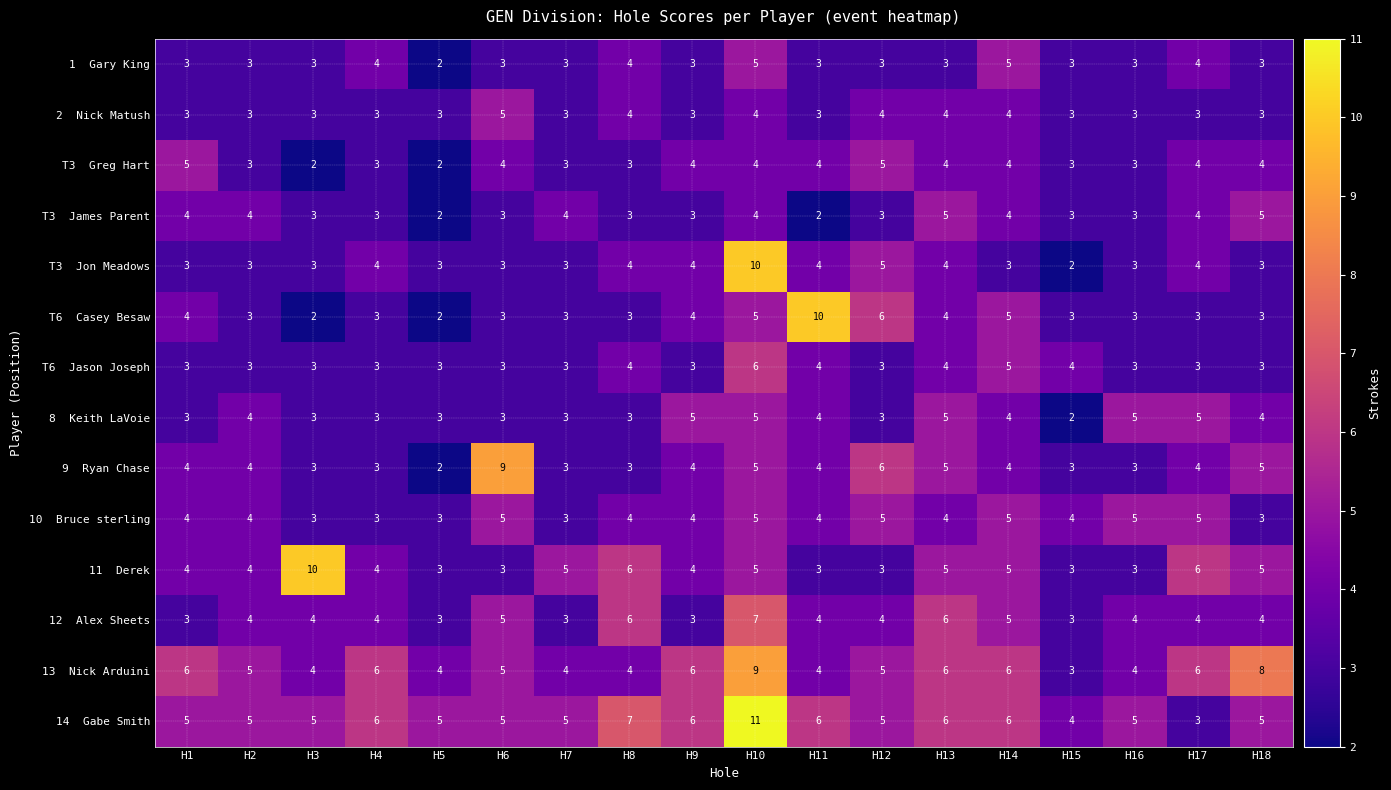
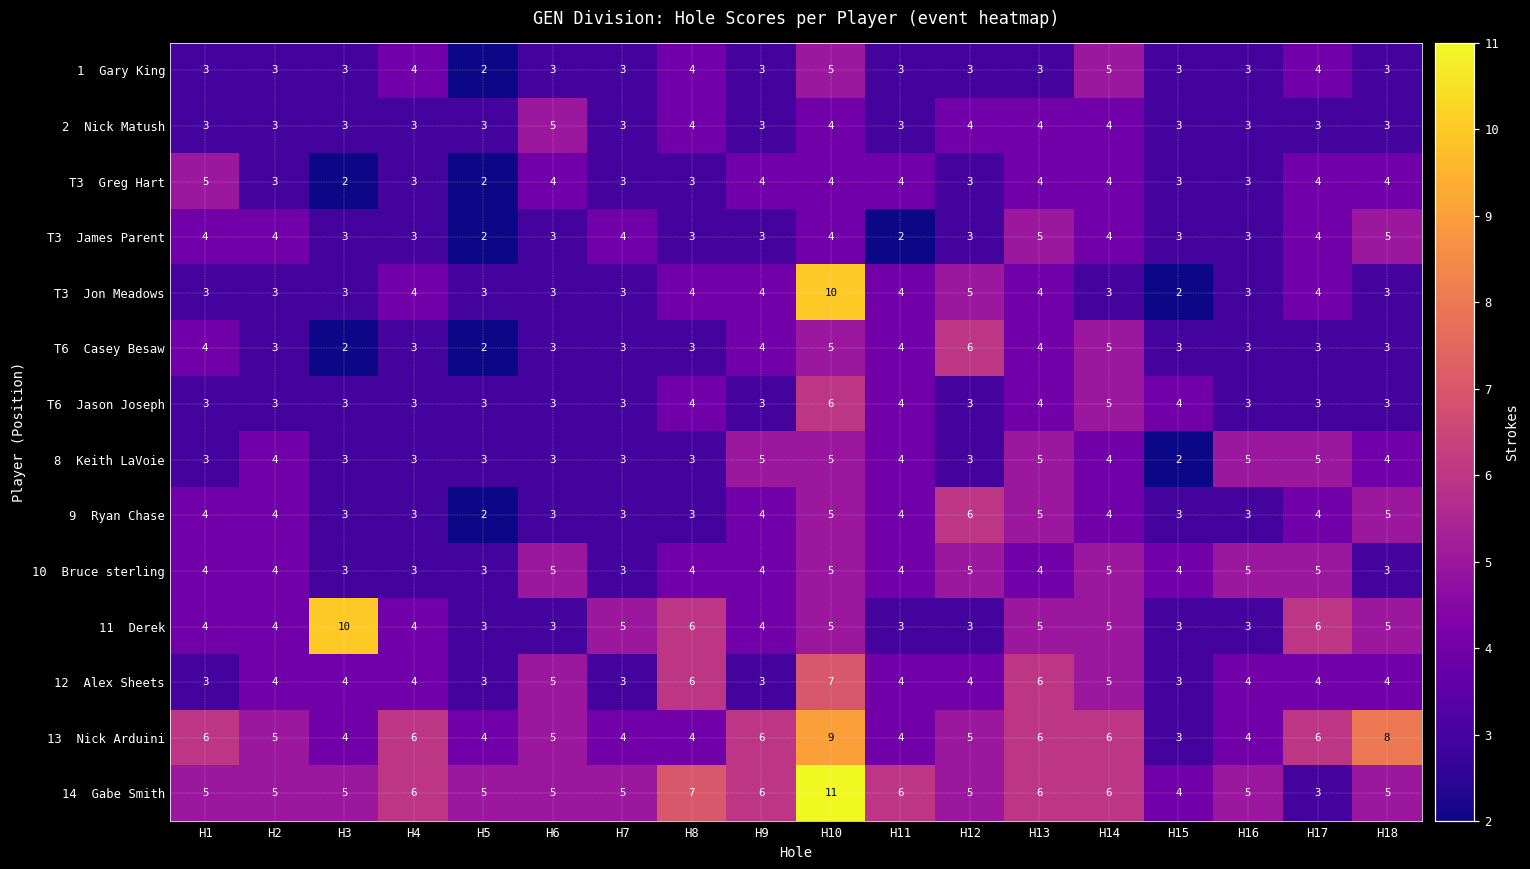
T3 Greg Hart, H12: 5 -> 3
T6 Casey Besaw, H11: 10 -> 4
9 Ryan Chase, H6: 9 -> 3
